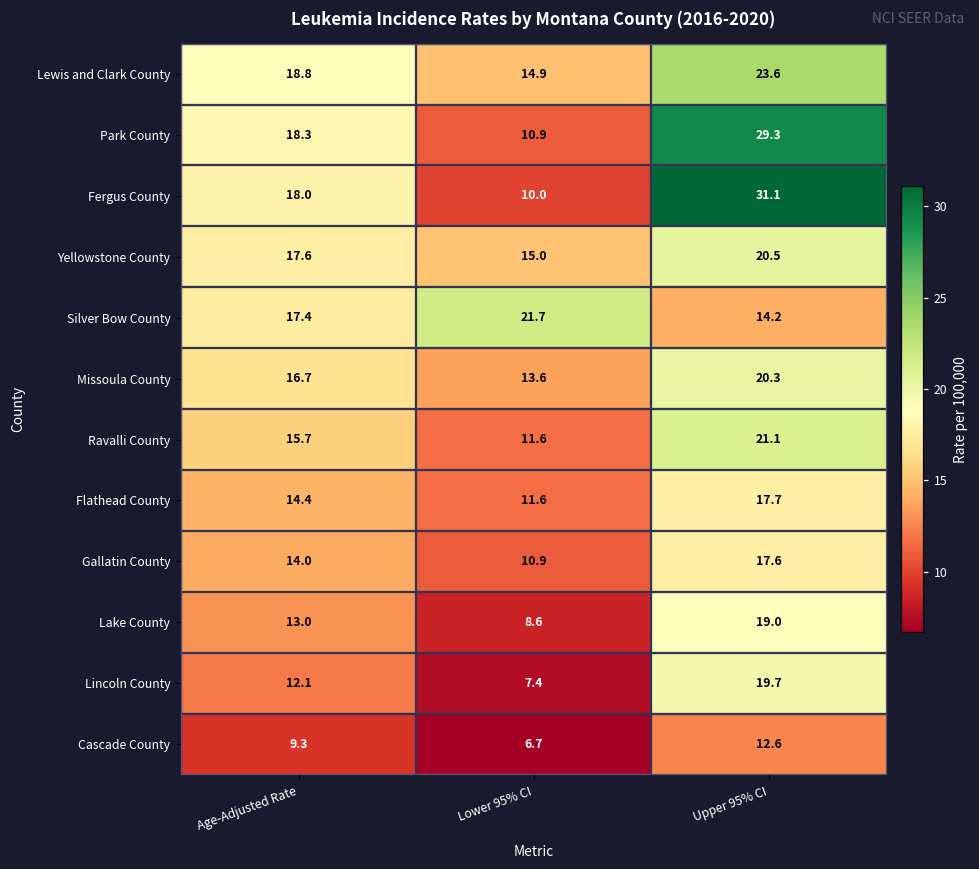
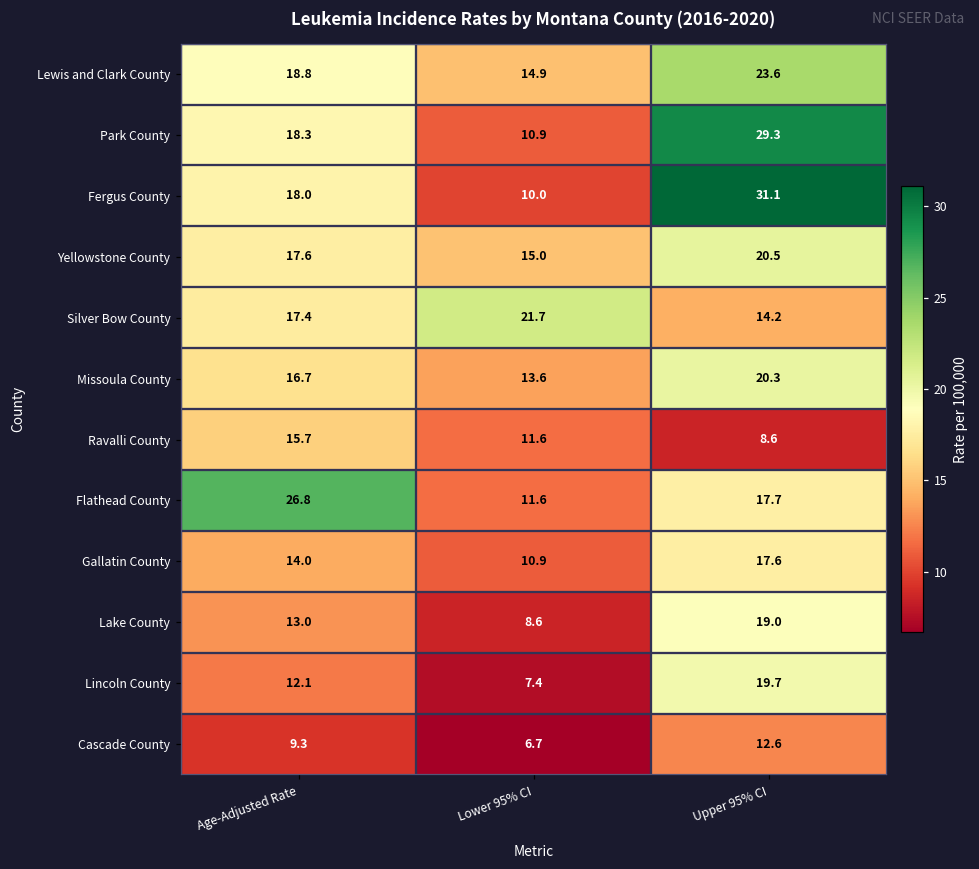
Ravalli County, Upper 95% CI: 21.1 -> 8.6
Flathead County, Age-Adjusted Rate: 14.4 -> 26.8
